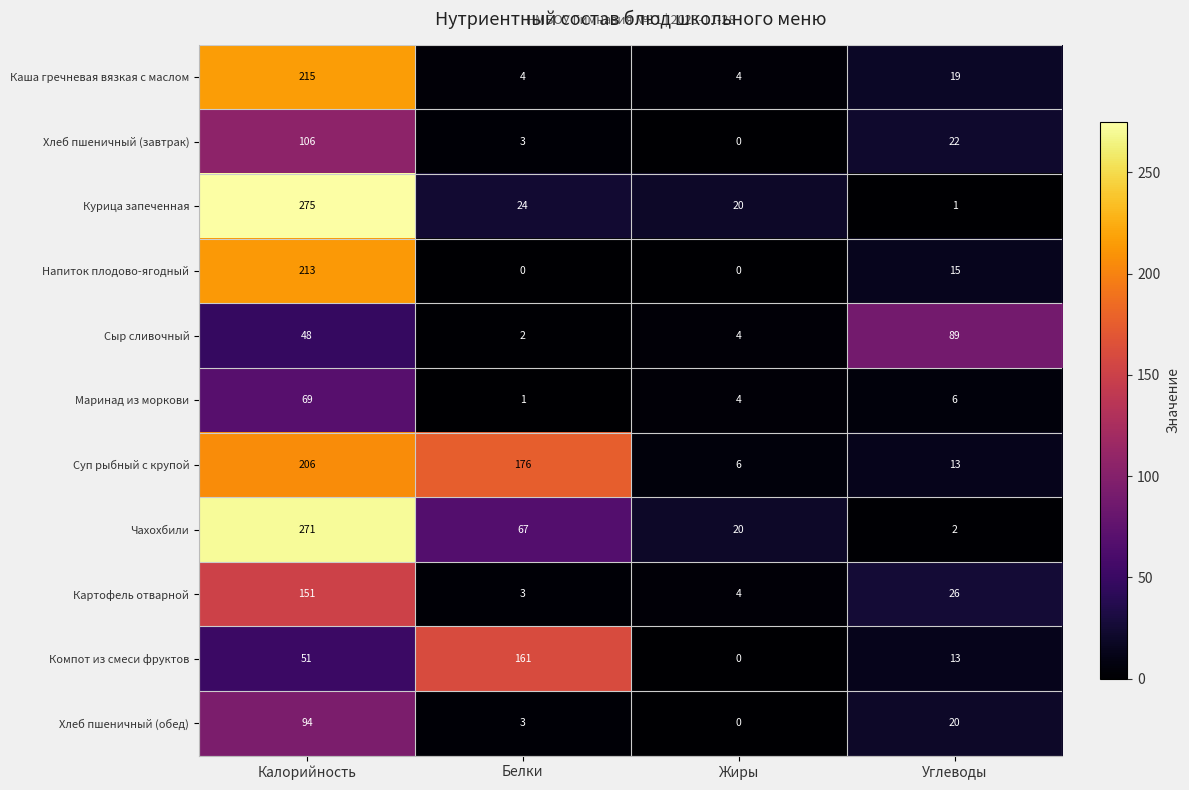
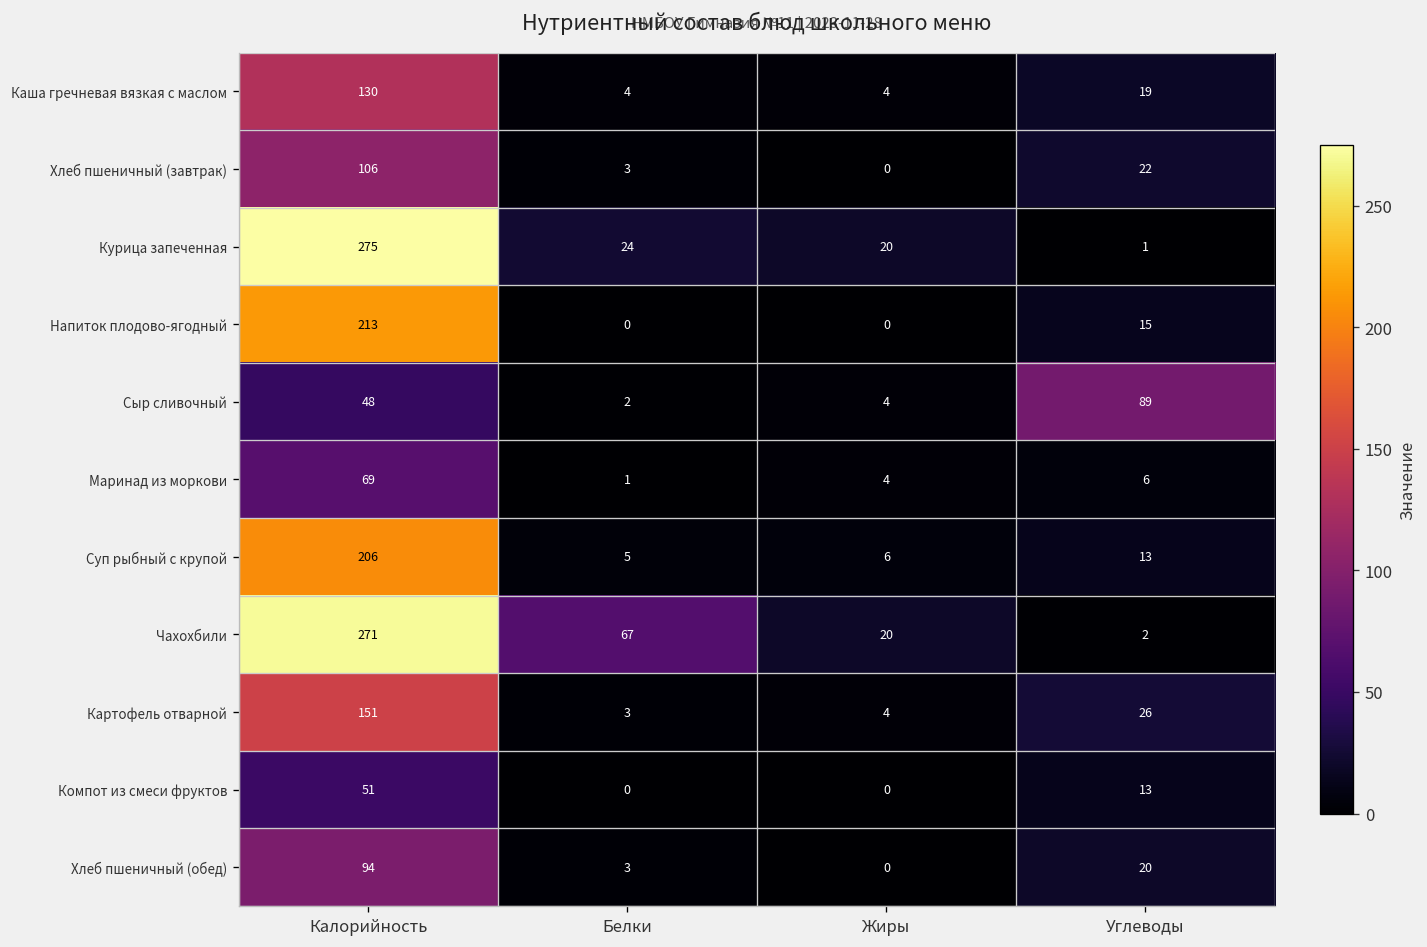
Каша гречневая вязкая с маслом, Калорийность: 215 -> 130
Суп рыбный с крупой, Белки: 176 -> 5
Компот из смеси фруктов, Белки: 161 -> 0
